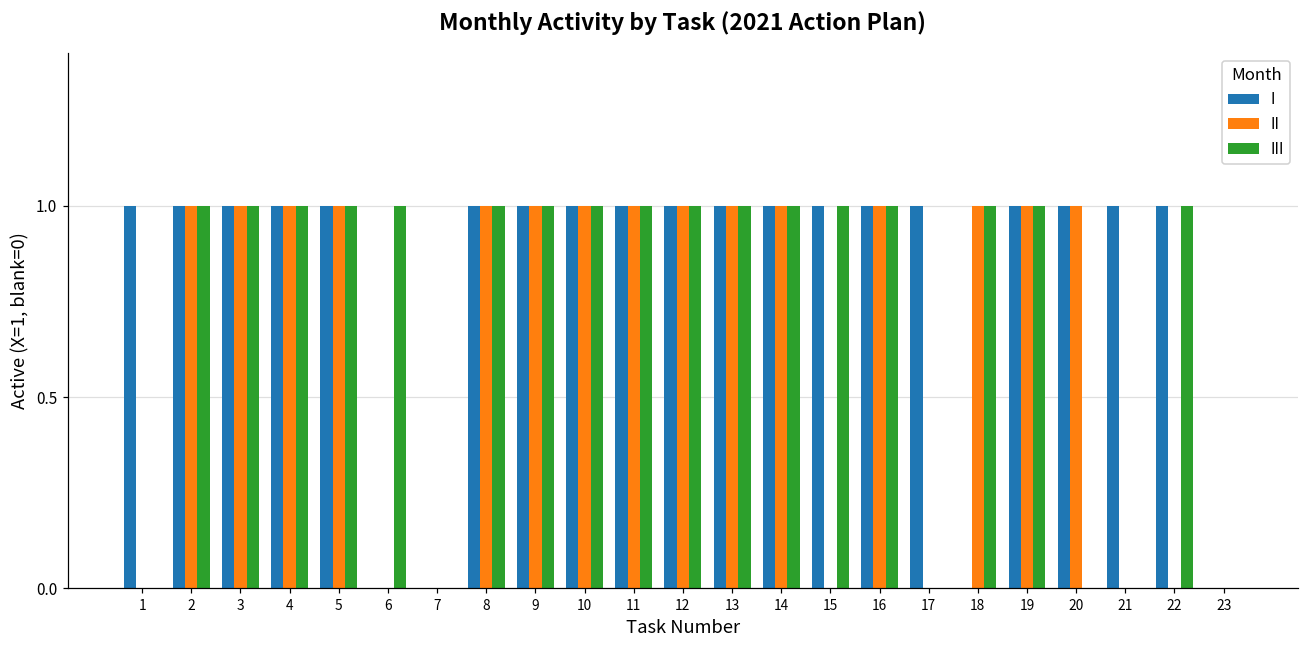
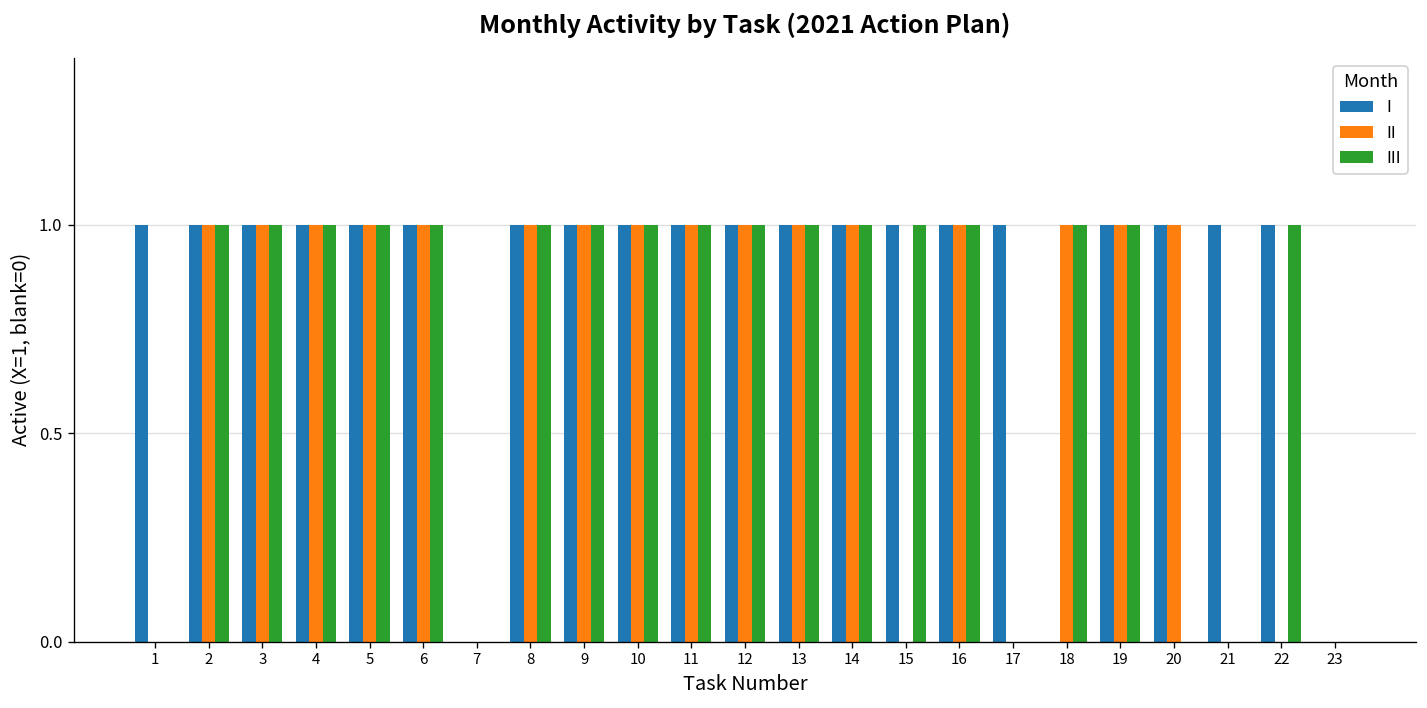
I, 6: 0 -> 1
II, 6: 0 -> 1
